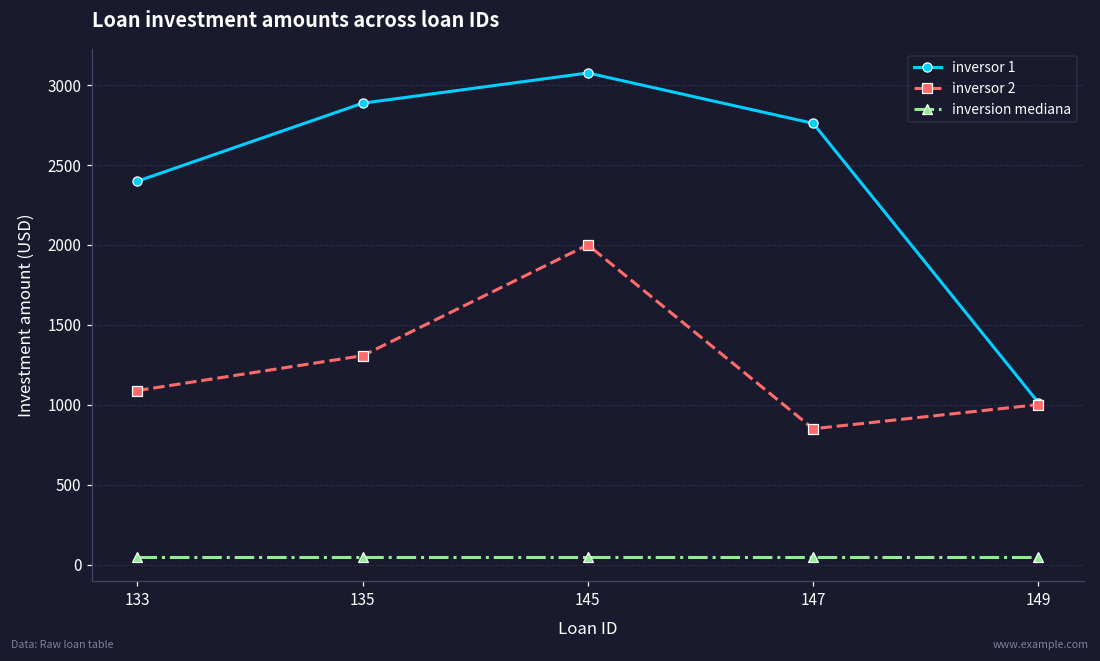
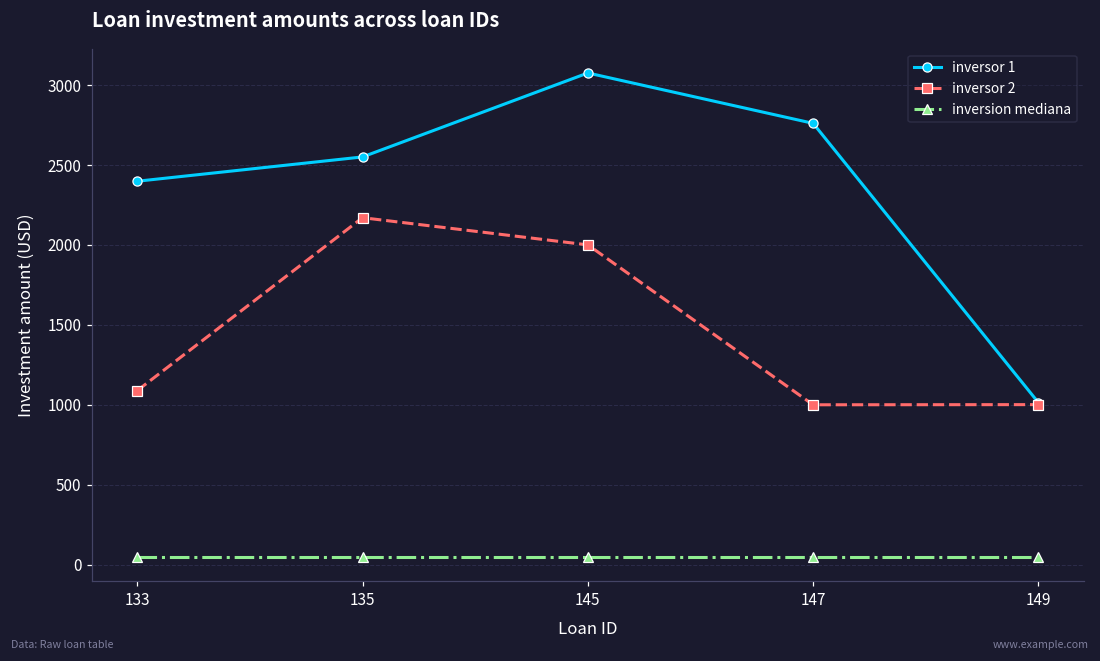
inversor 1, 135: 2890 -> 2550
inversor 2, 135: 1310 -> 2170
inversor 2, 147: 850 -> 1000
